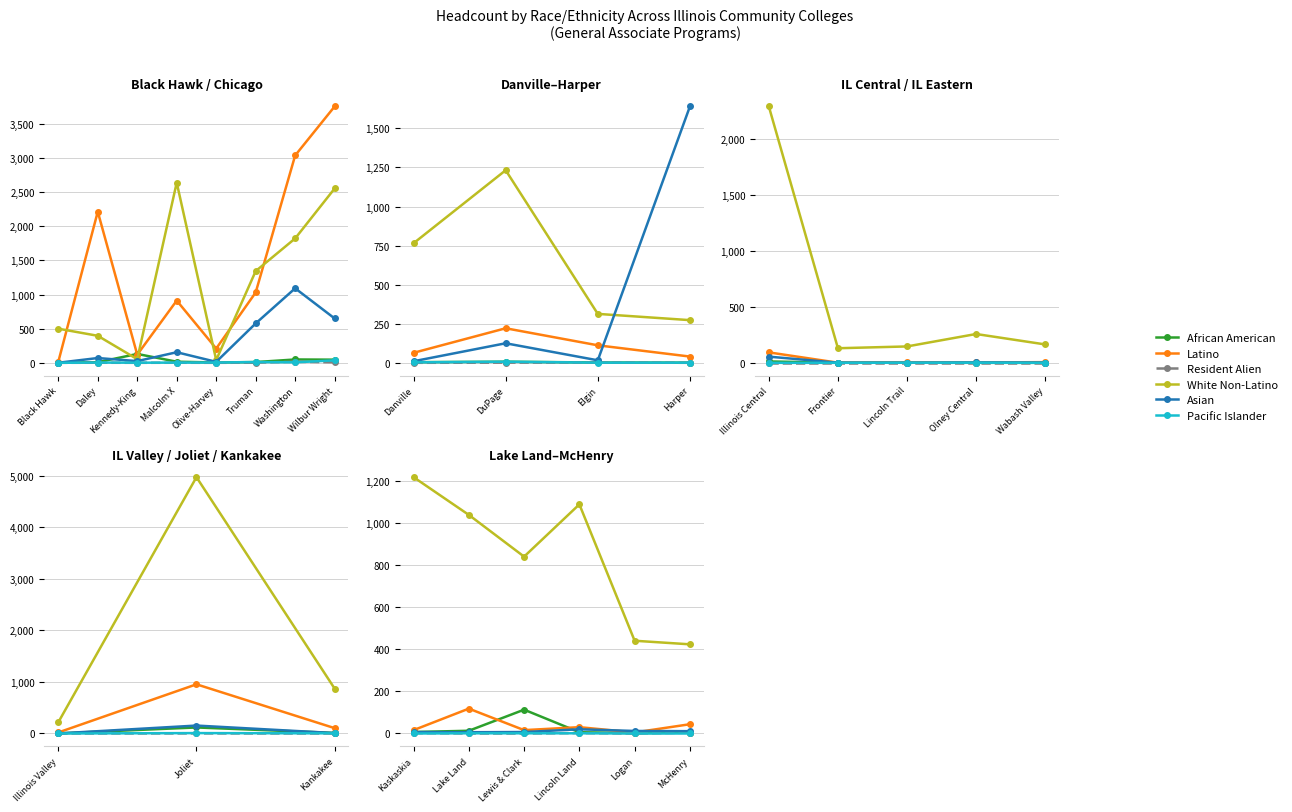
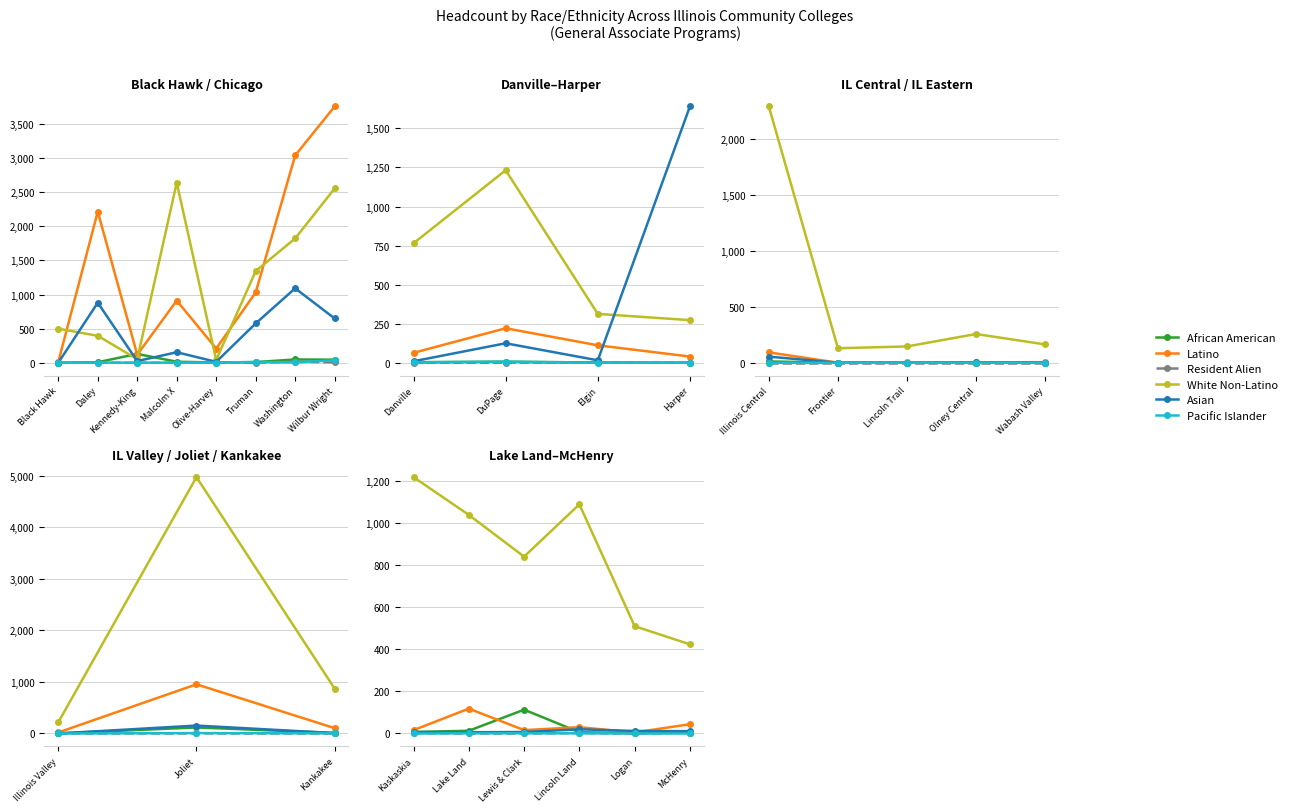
Black Hawk / Chicago, Asian, Daley: 100 -> 900
Lake Land–McHenry, White Non-Latino, Logan: 440 -> 510
